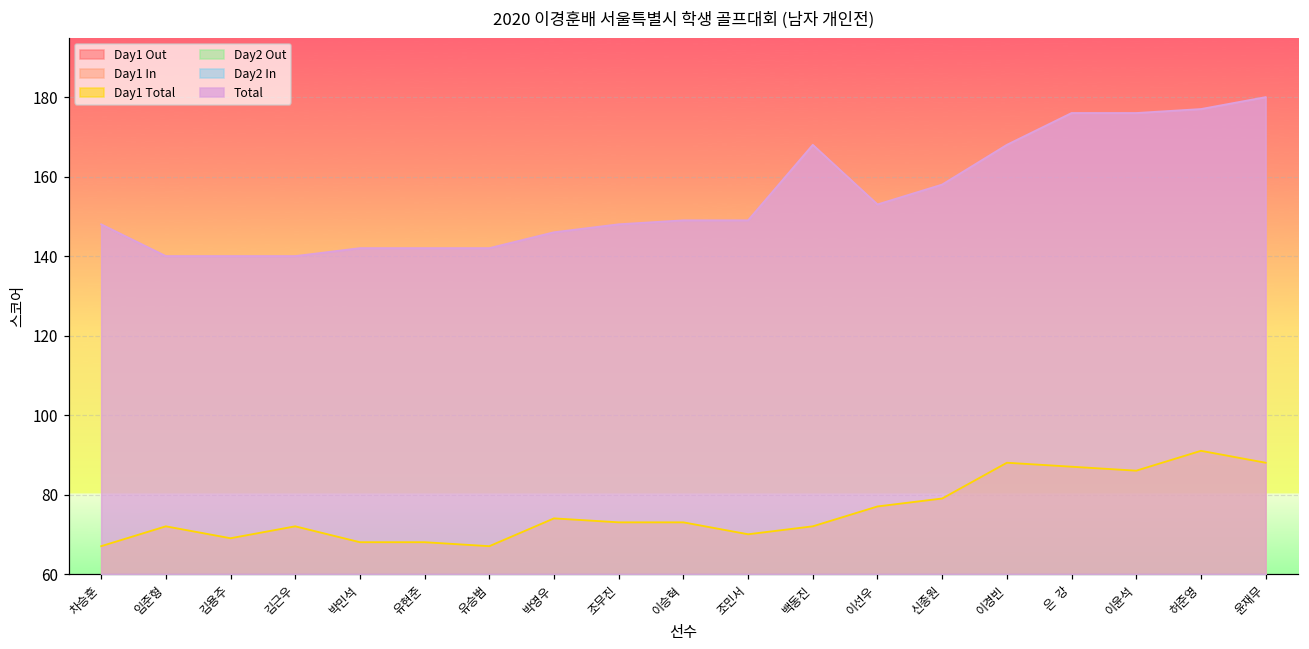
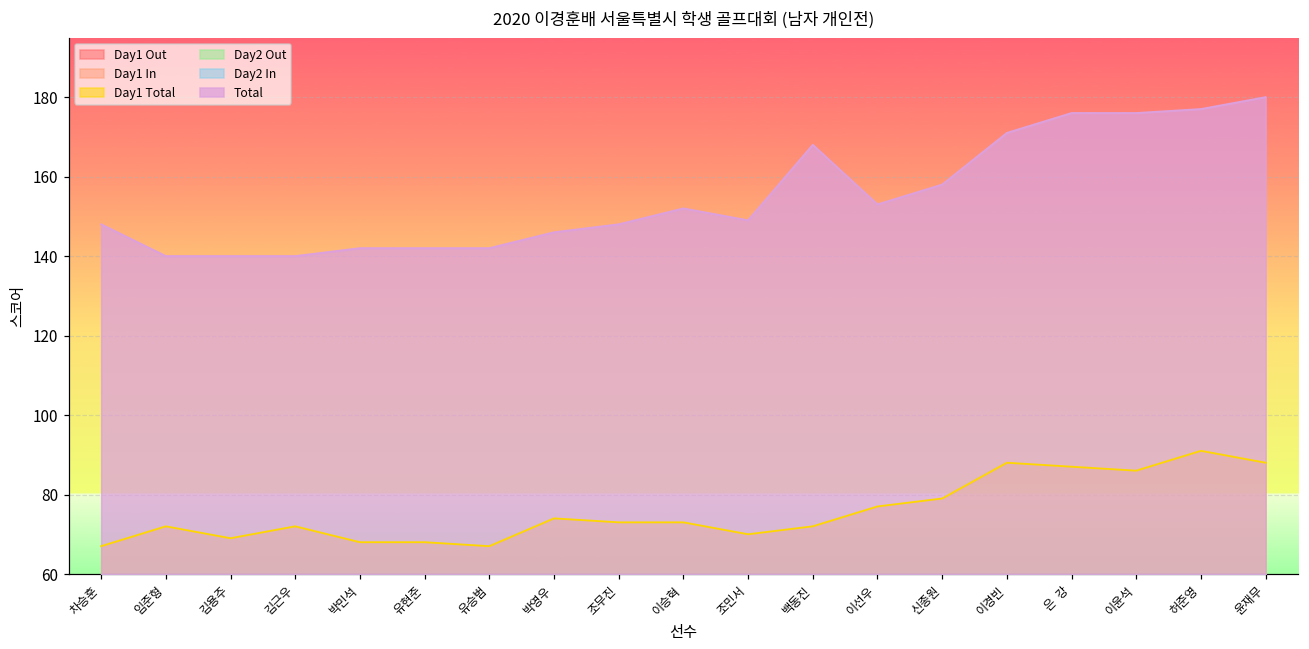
Total, 이승혁: 149 -> 152
Total, 이경빈: 168 -> 171
